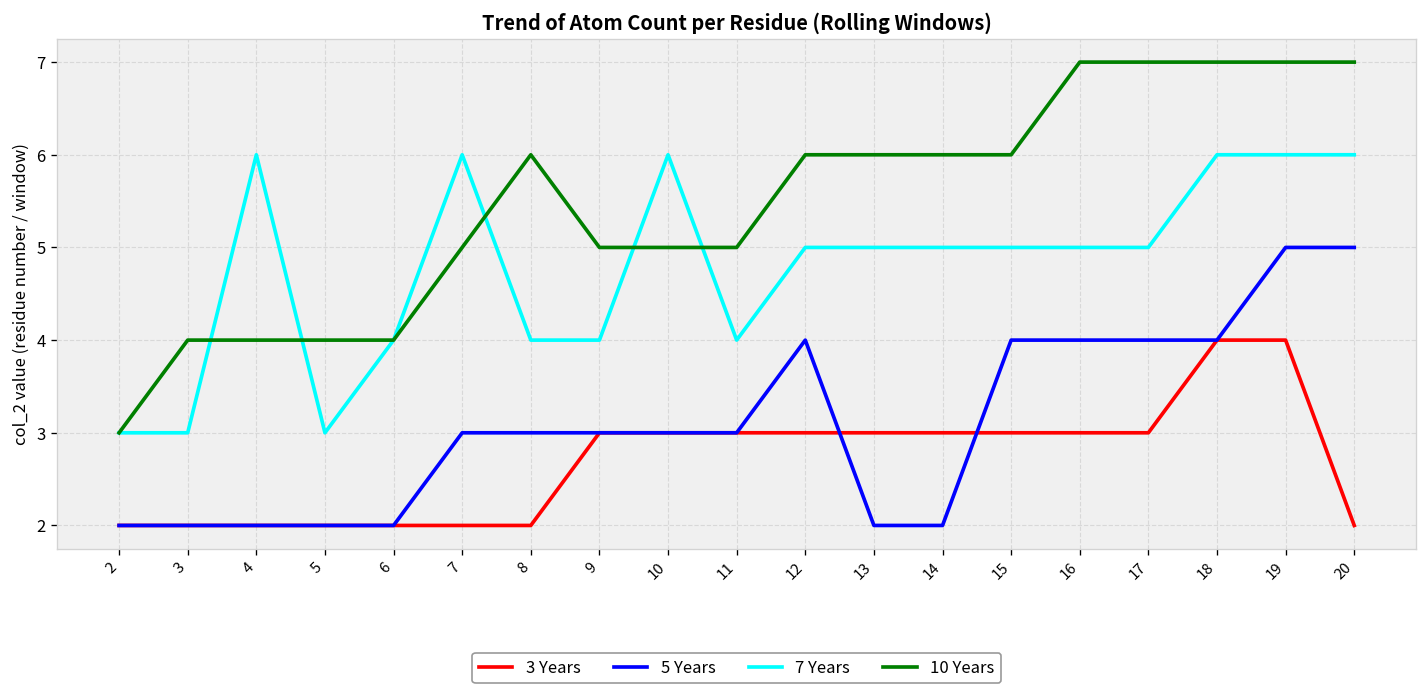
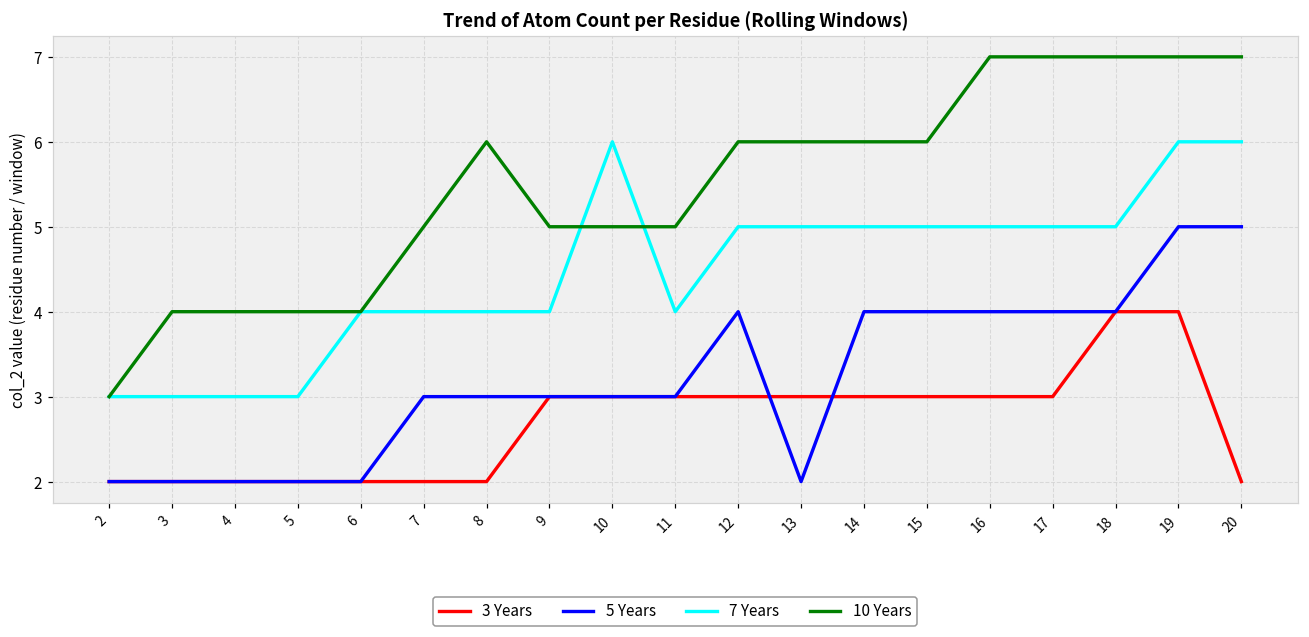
7 Years, 4: 6 -> 3
7 Years, 7: 6 -> 4
5 Years, 14: 2 -> 4
7 Years, 18: 6 -> 5
